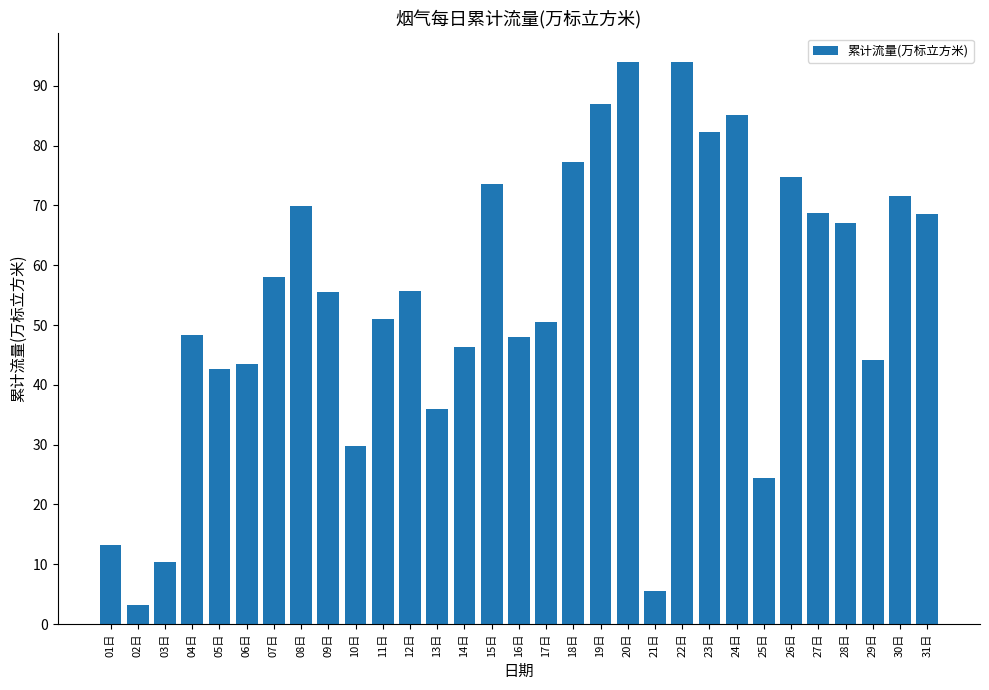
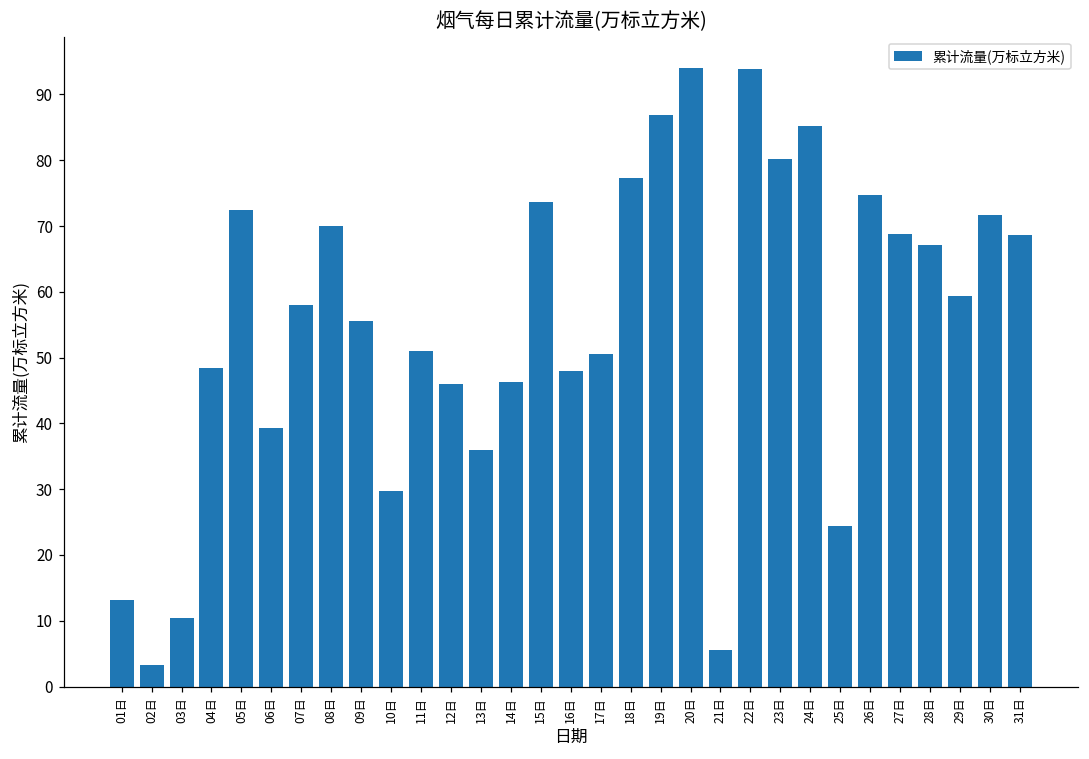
05日: 43 -> 72
06日: 43 -> 39
12日: 56 -> 46
23日: 82 -> 80
29日: 44 -> 59
